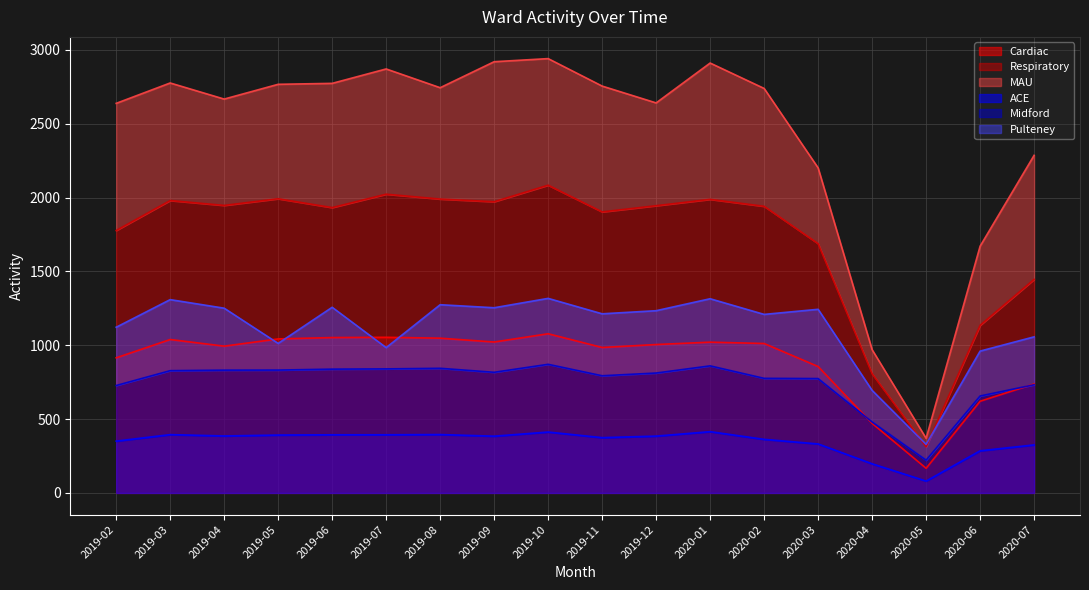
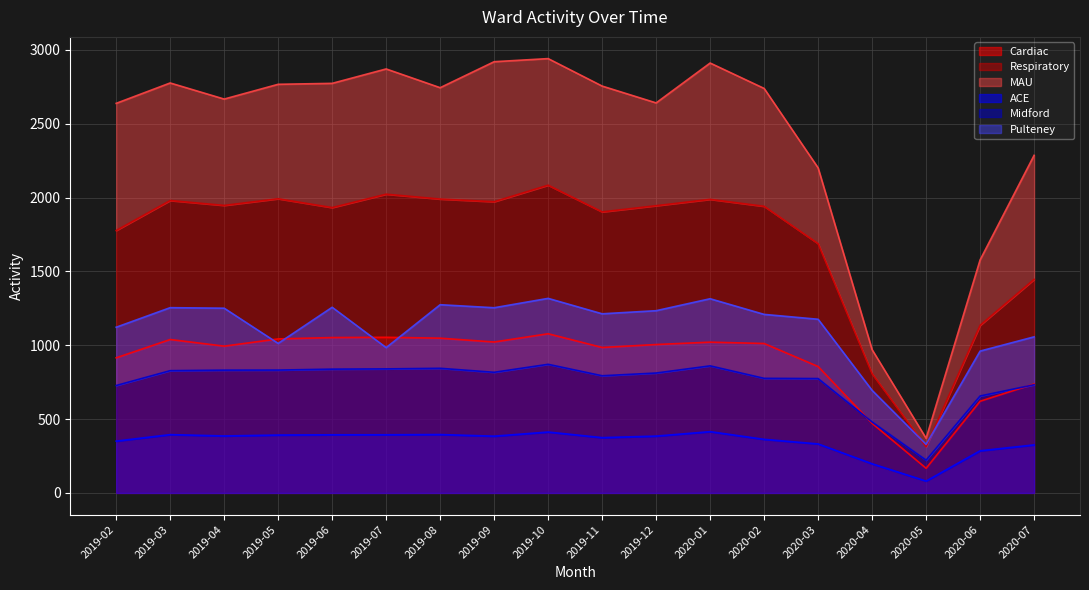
Pulteney, 2019-03: 480 -> 430
Pulteney, 2020-03: 470 -> 400
MAU, 2020-06: 540 -> 440
